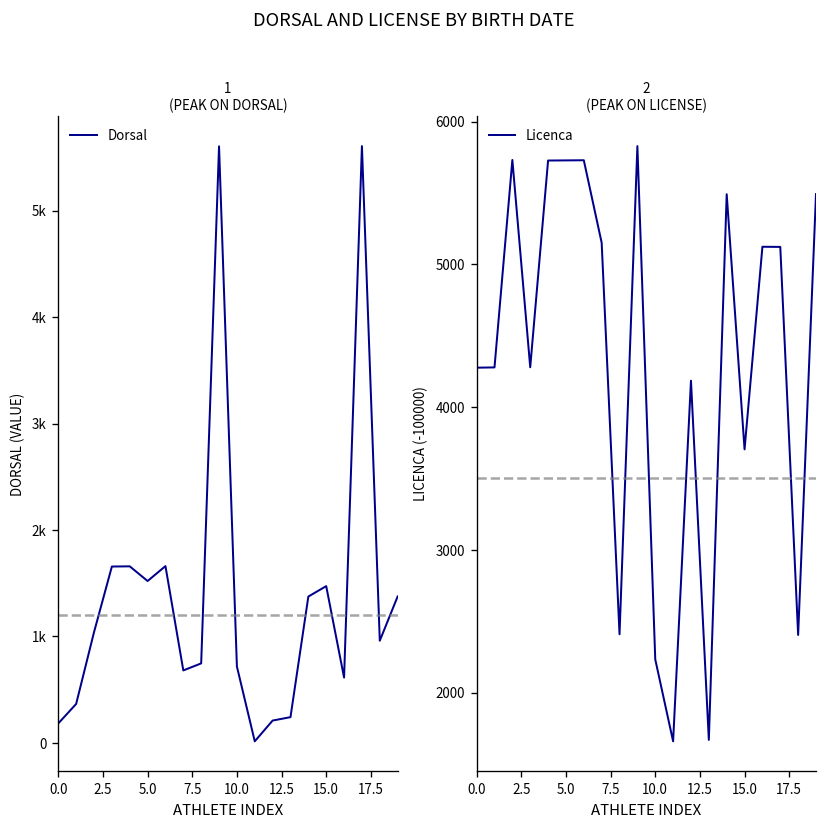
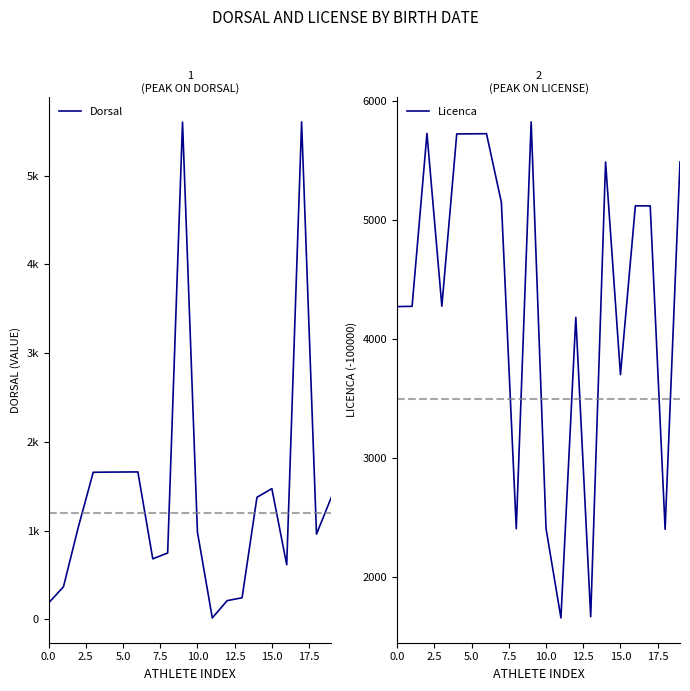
1 (PEAK ON DORSAL), 5.0: 1500 -> 1700
1 (PEAK ON DORSAL), 10.0: 700 -> 1000
2 (PEAK ON LICENSE), 10.0: 2230 -> 2410
